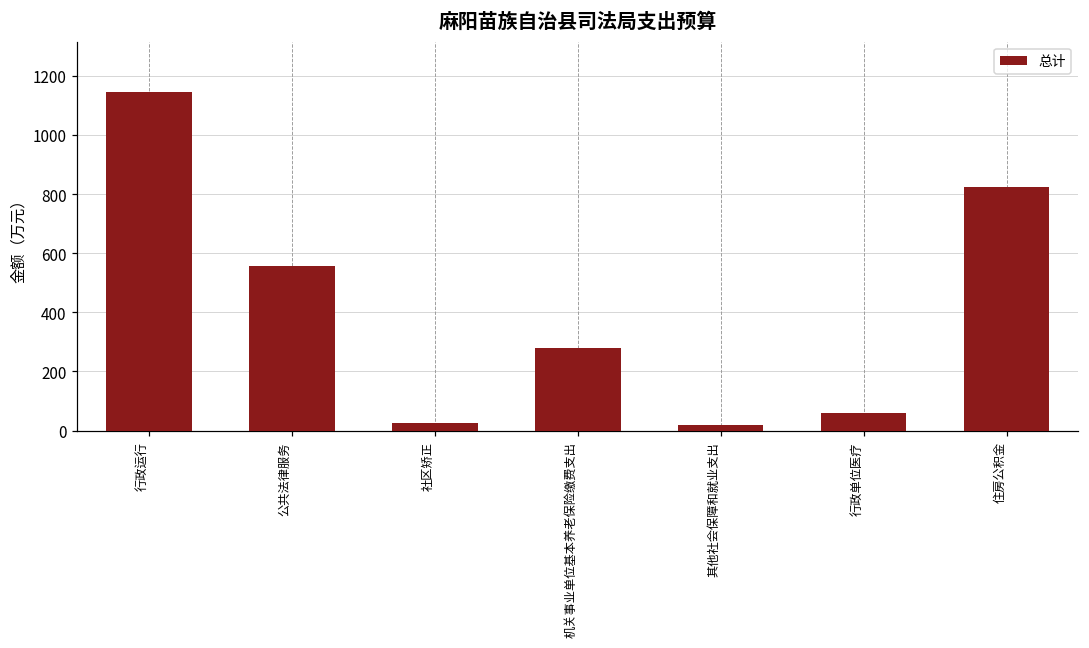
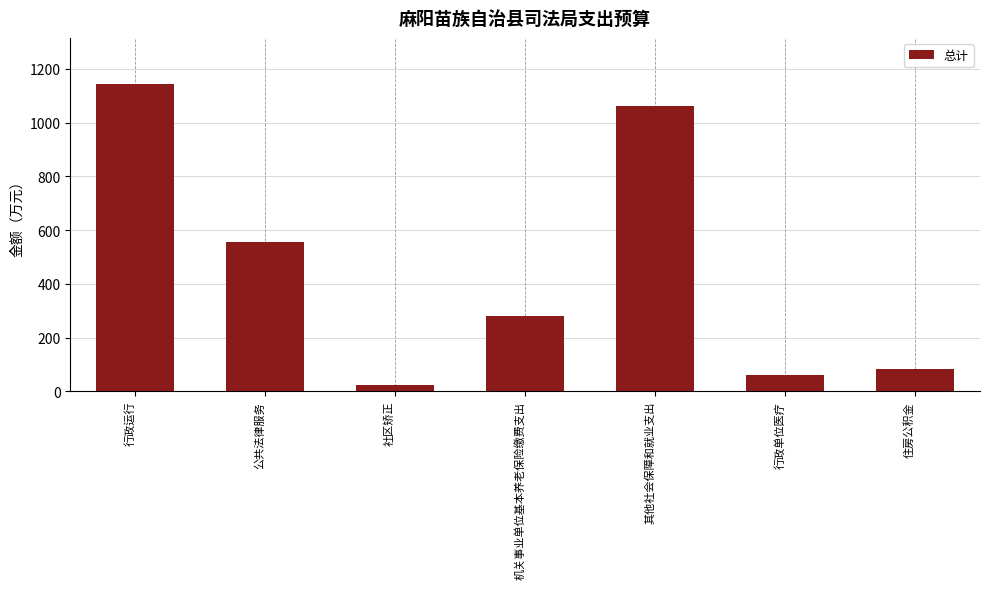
其他社会保障和就业支出: 20 -> 1060
住房公积金: 820 -> 80
